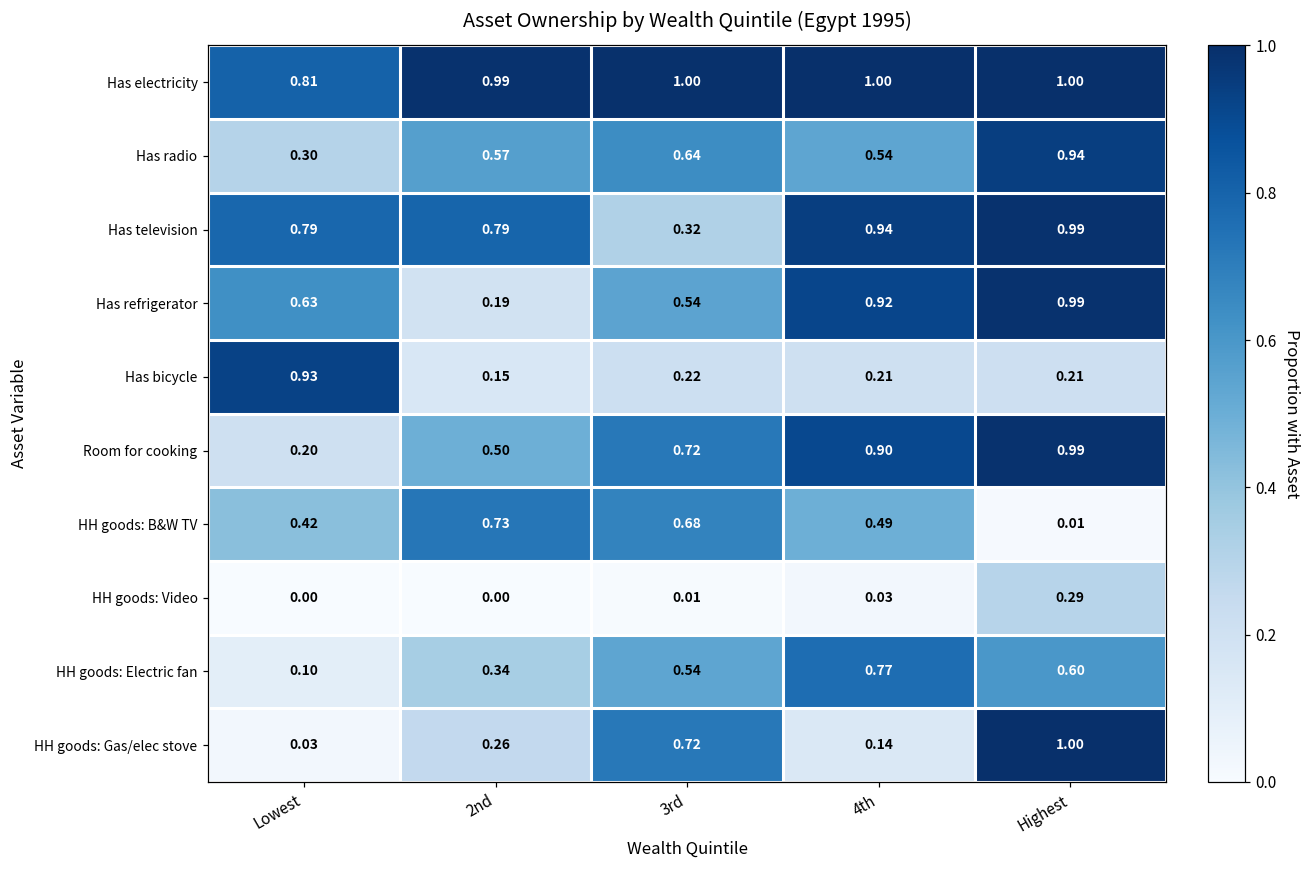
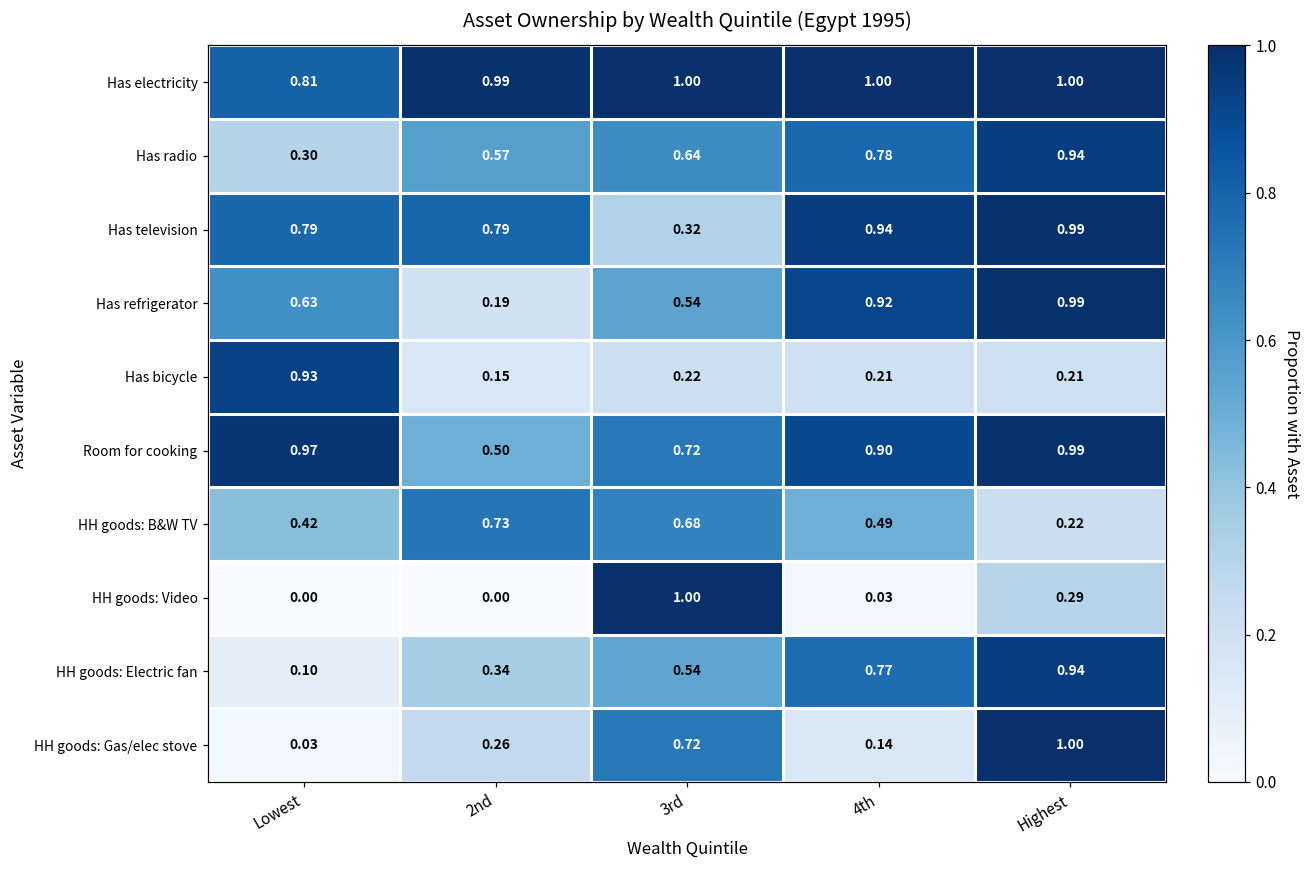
Has radio, 4th: 0.54 -> 0.78
Room for cooking, Lowest: 0.20 -> 0.97
HH goods: B&W TV, Highest: 0.01 -> 0.22
HH goods: Video, 3rd: 0.01 -> 1.00
HH goods: Electric fan, Highest: 0.60 -> 0.94
